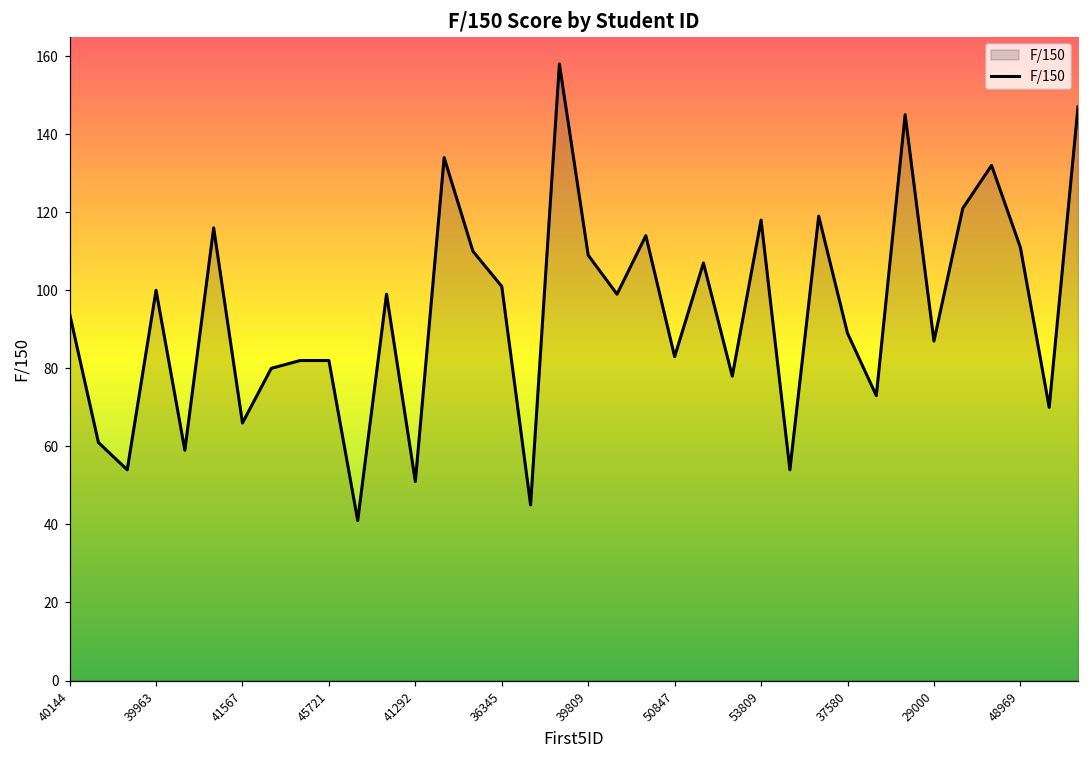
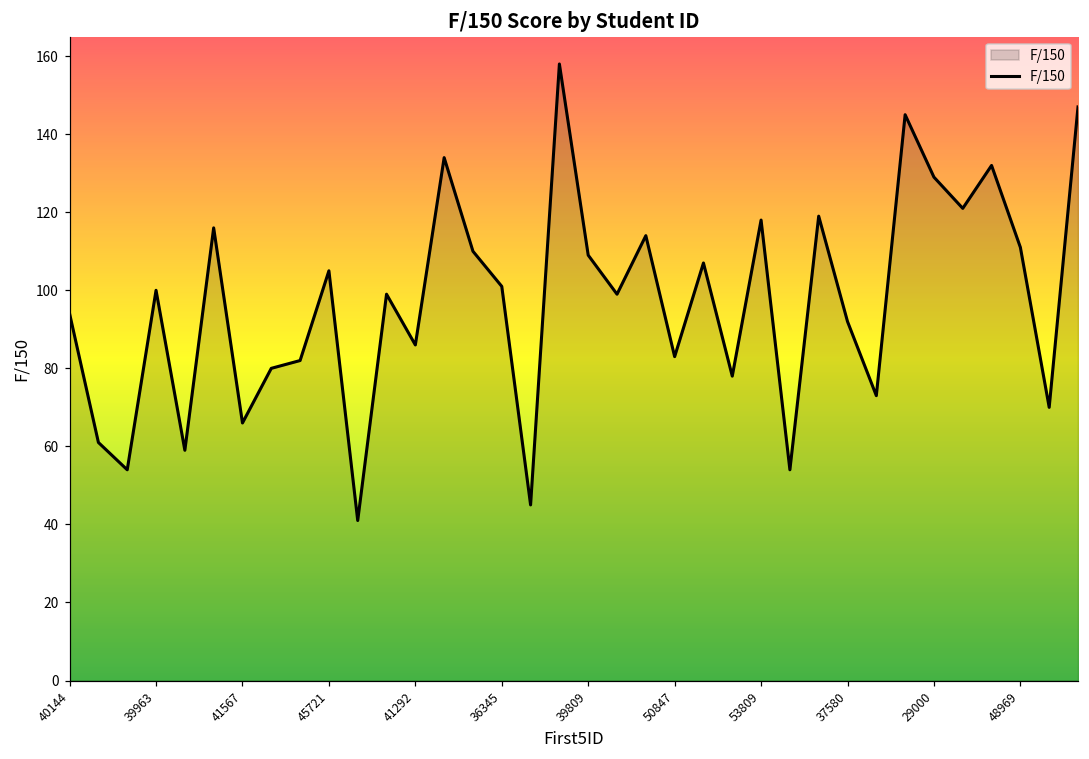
45721: 82 -> 105
41292: 51 -> 86
37580: 89 -> 92
29000: 87 -> 129
